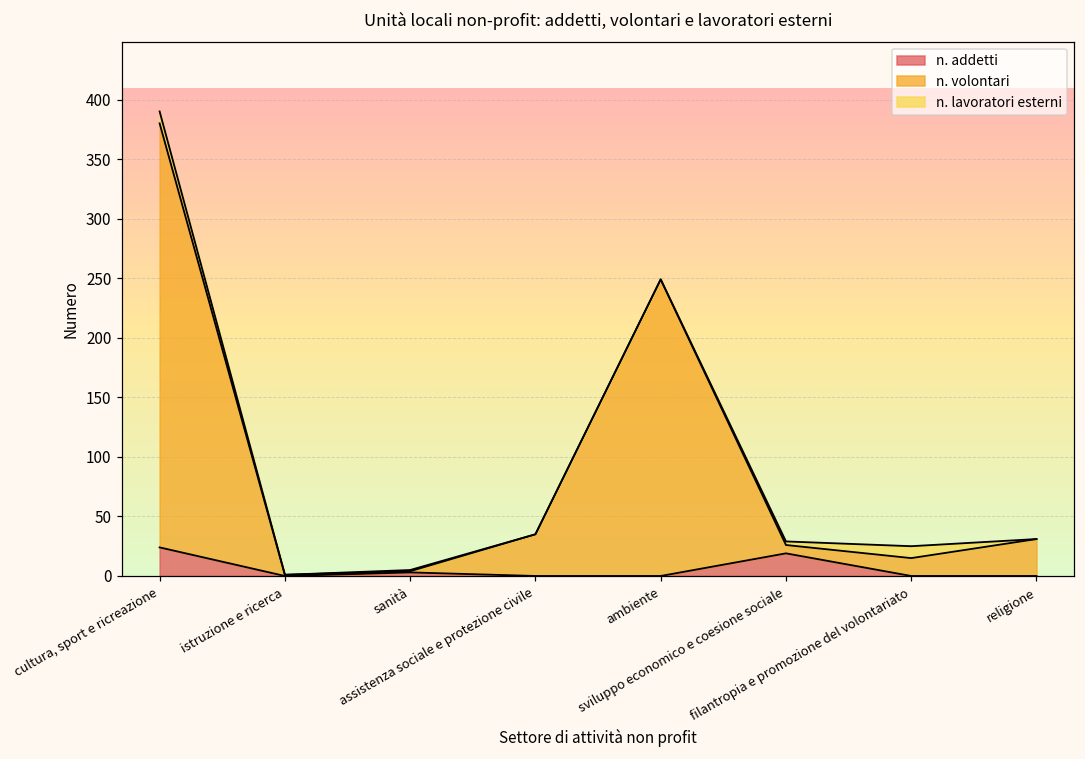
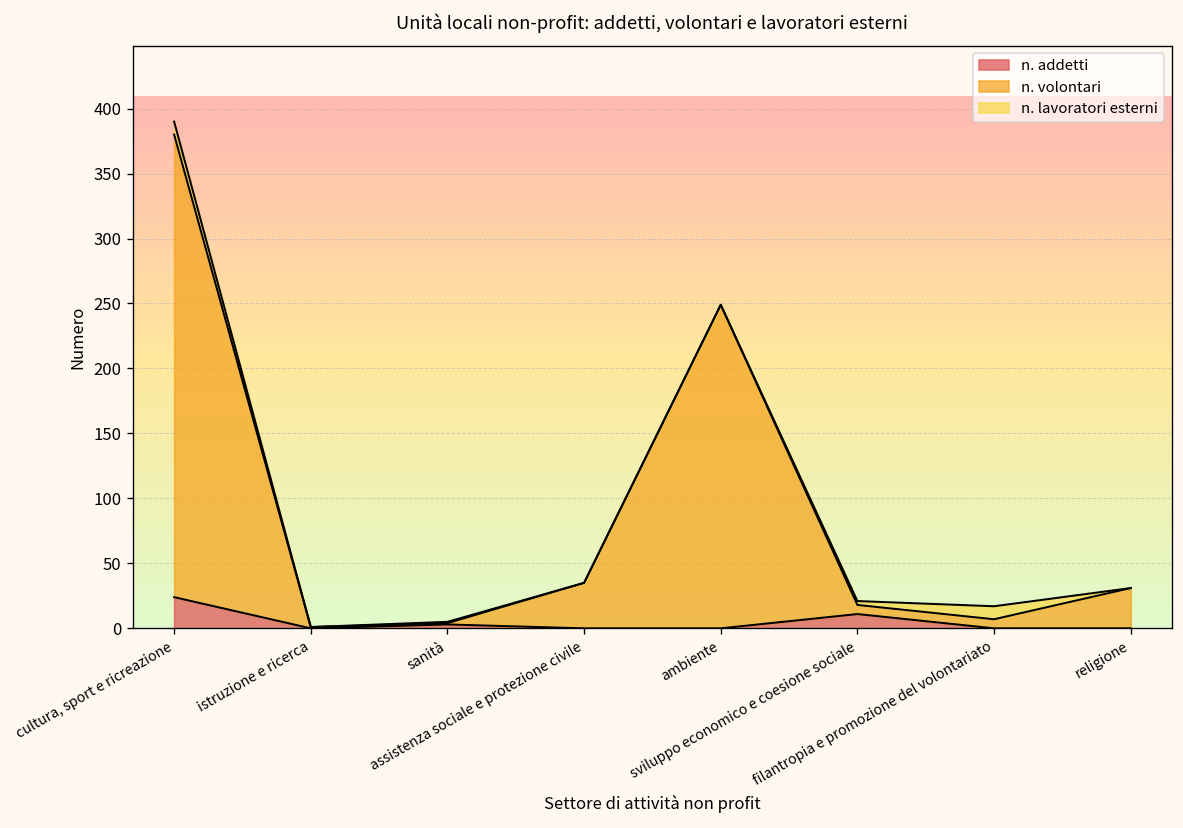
n. addetti, sviluppo economico e coesione sociale: 19 -> 11
n. volontari, filantropia e promozione del volontariato: 15 -> 7
